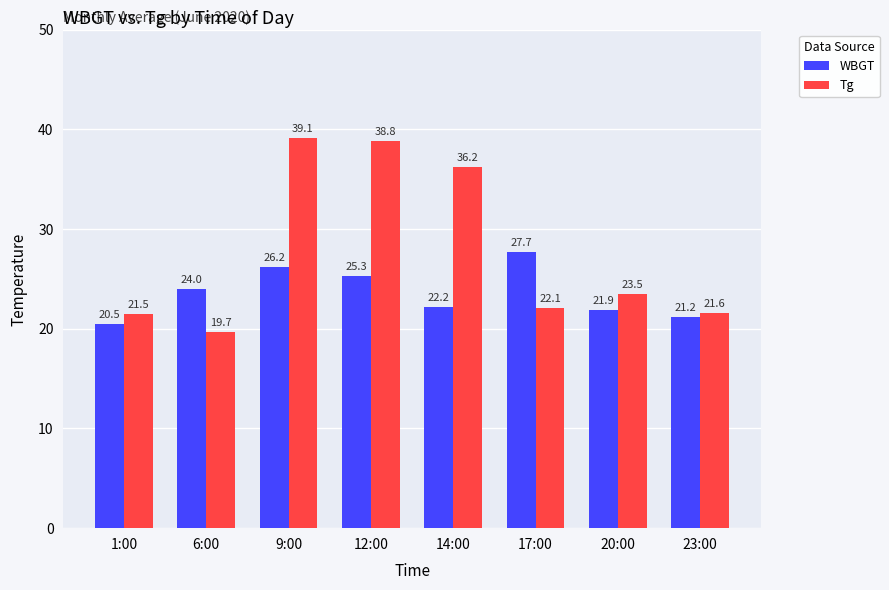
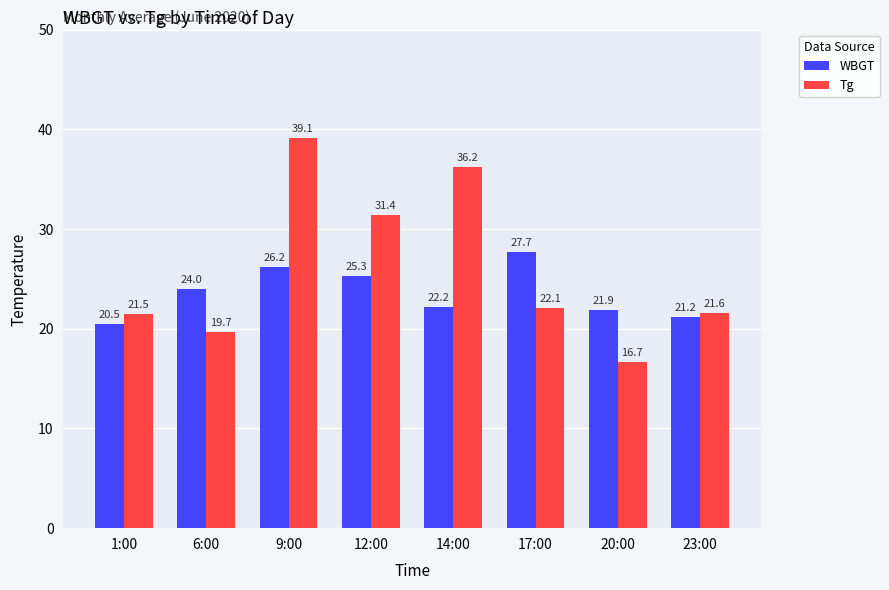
Tg, 12:00: 38.8 -> 31.4
Tg, 20:00: 23.5 -> 16.7
